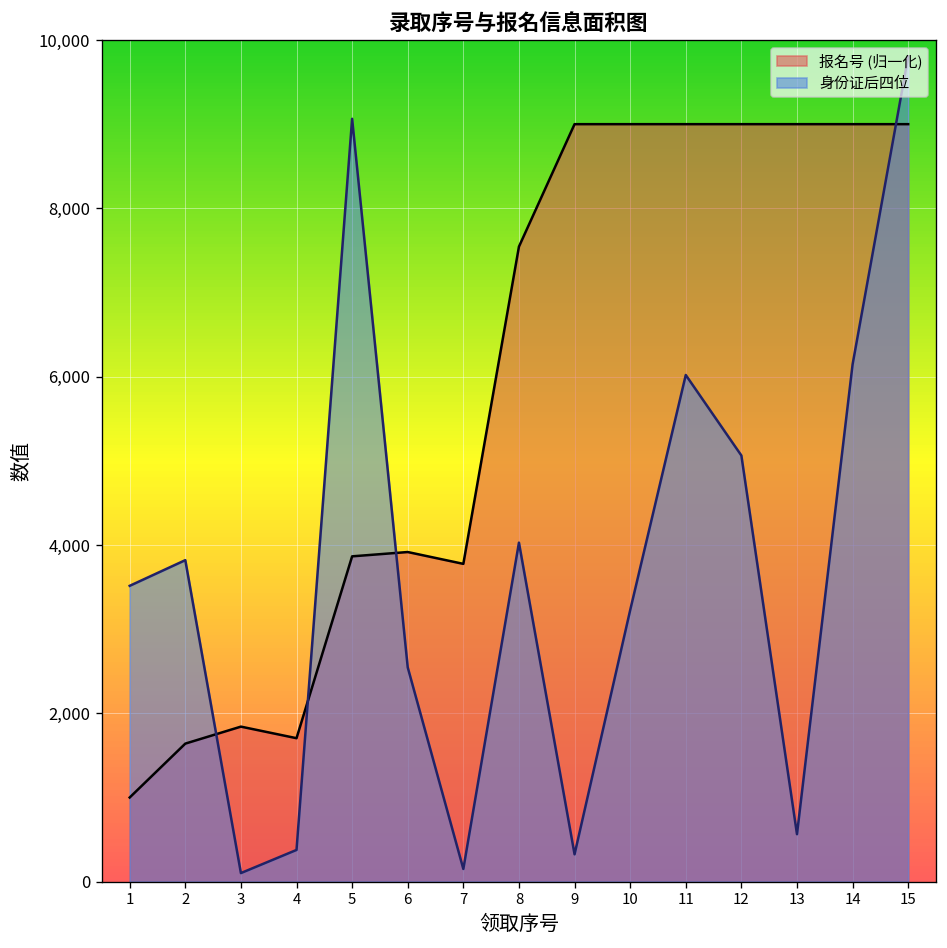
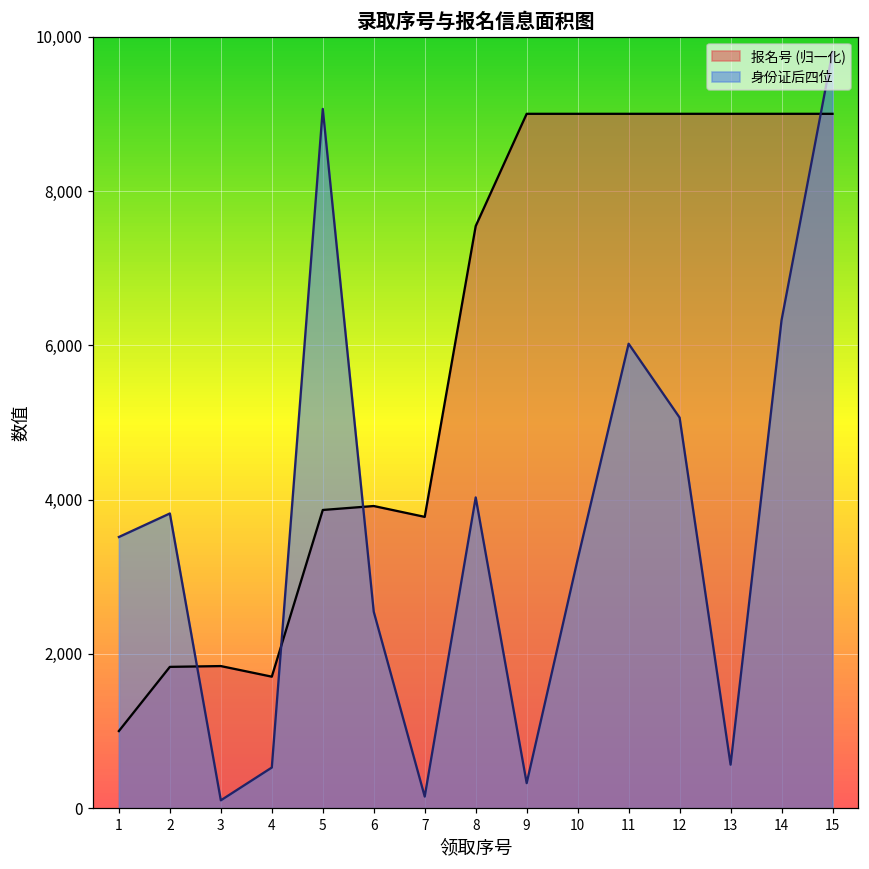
报名号 (归一化), 2: 1,600 -> 1,800
身份证后四位, 4: 400 -> 500
身份证后四位, 14: 6,100 -> 6,300
